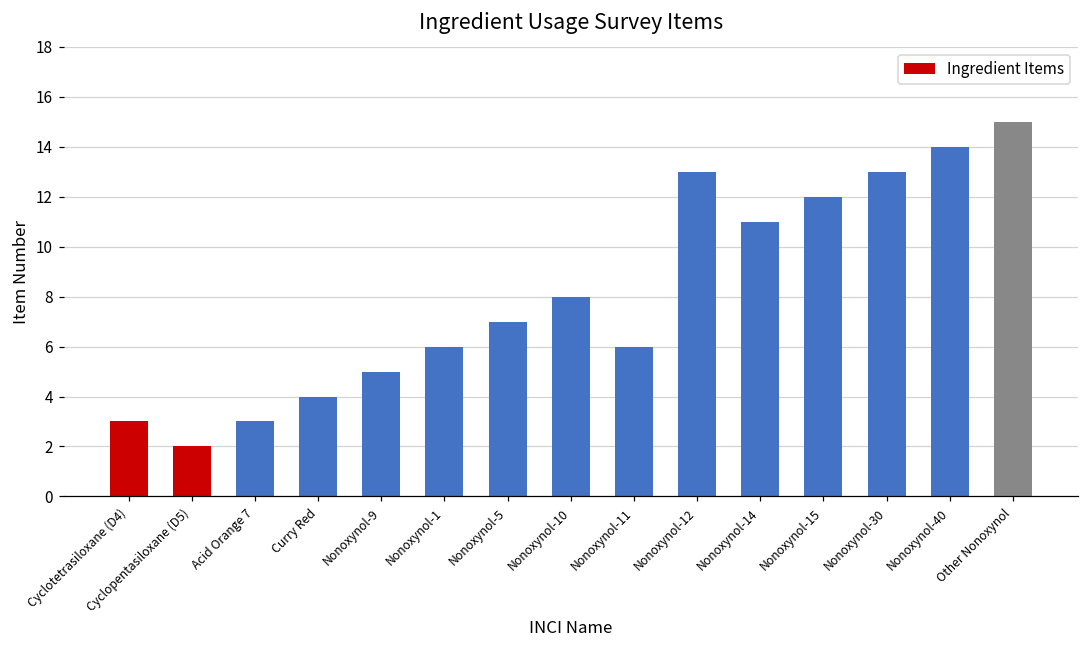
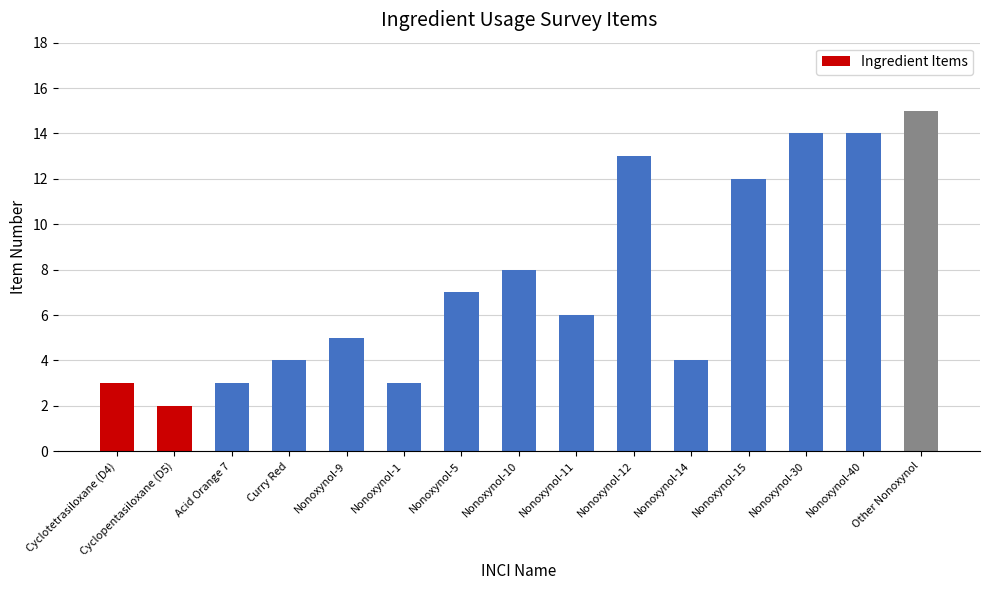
Nonoxynol-1: 6 -> 3
Nonoxynol-14: 11 -> 4
Nonoxynol-30: 13 -> 14
